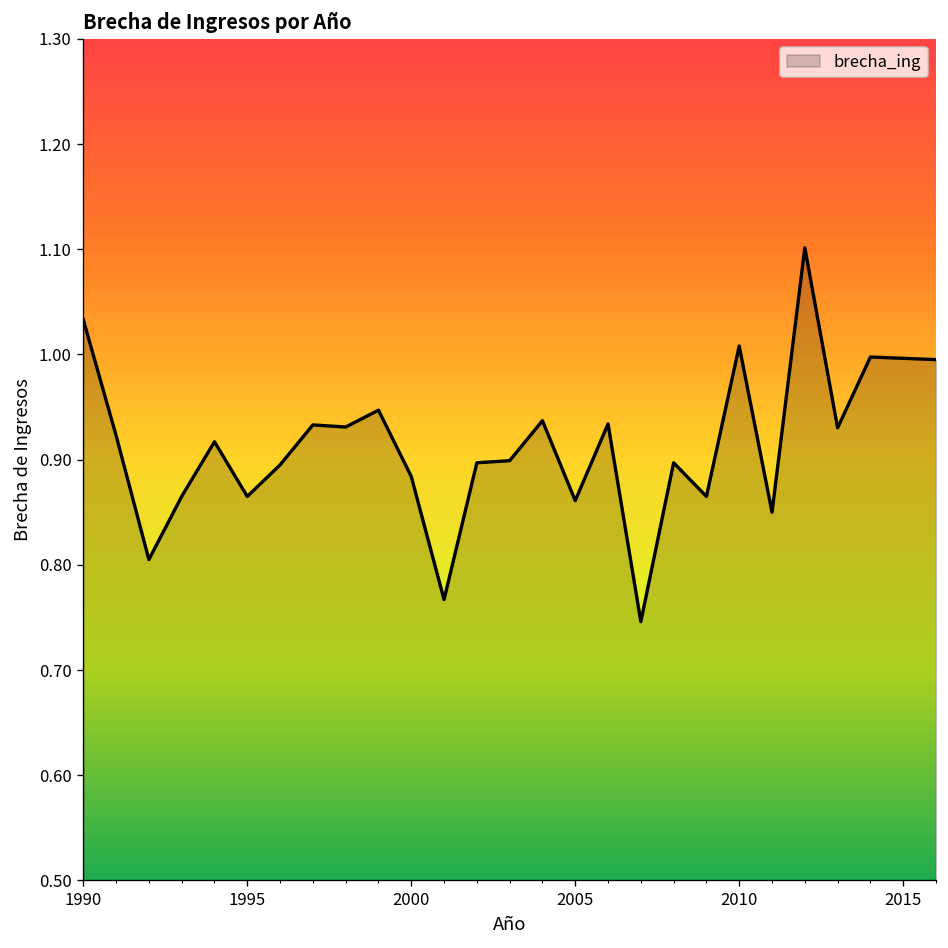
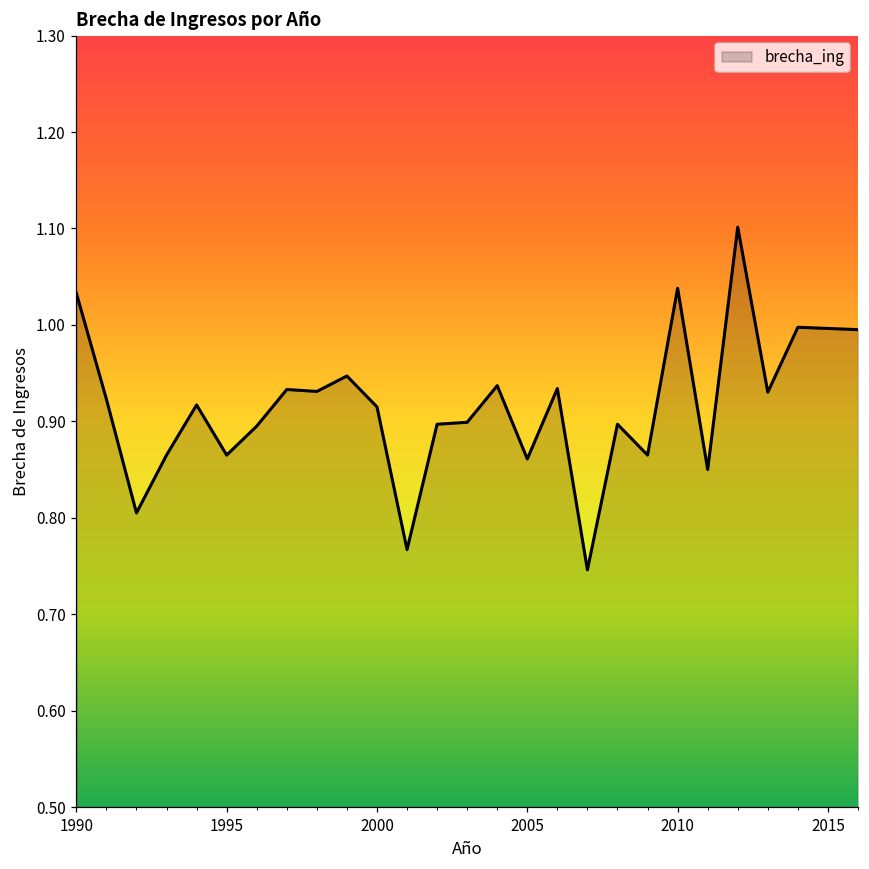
2000: 0.88 -> 0.92
2010: 1.01 -> 1.04
